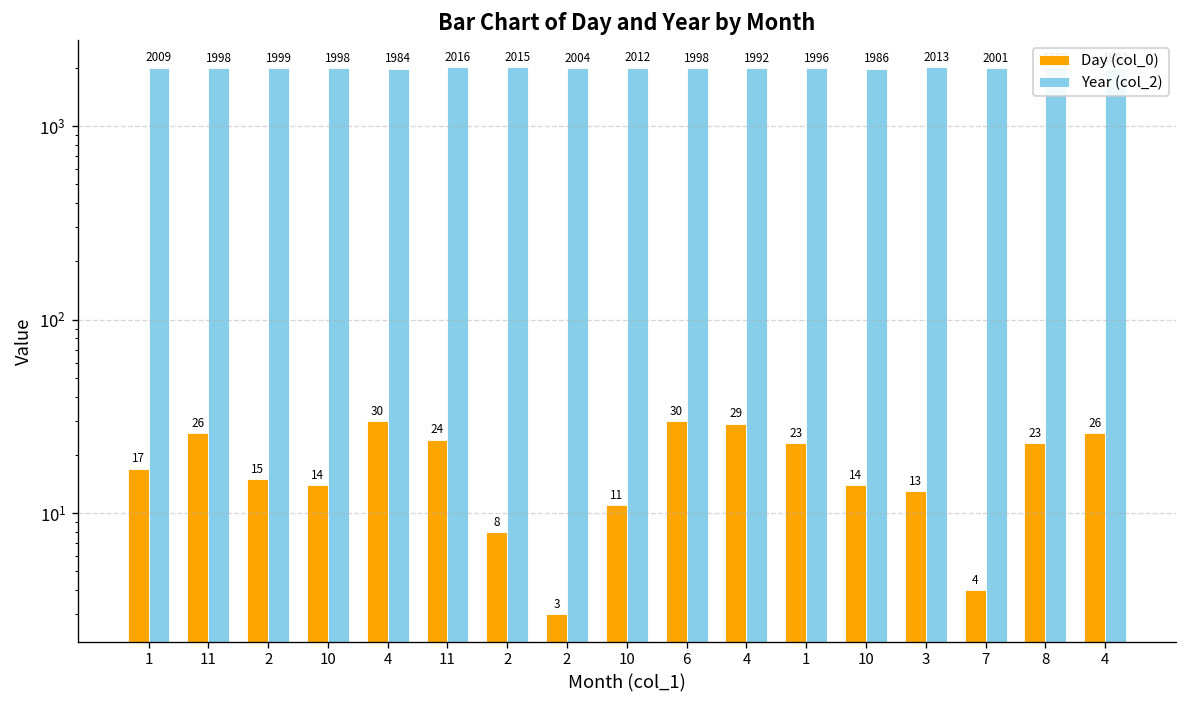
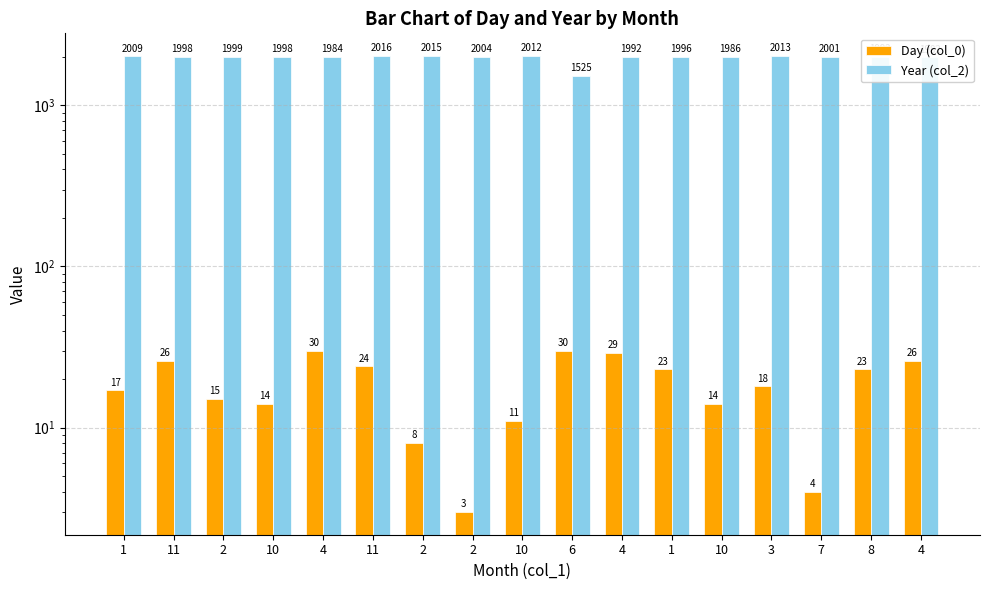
Year (col_2), 6: 1998 -> 1525
Day (col_0), 3: 13 -> 18
